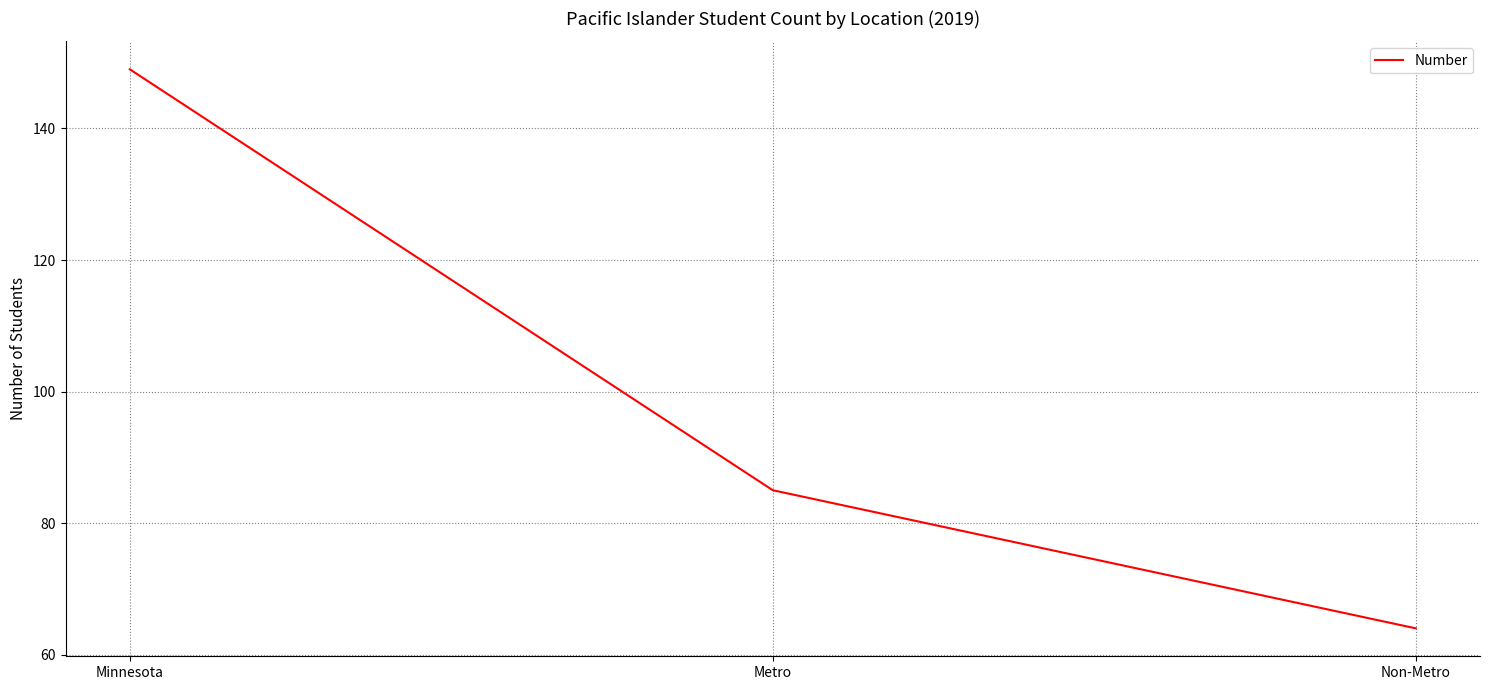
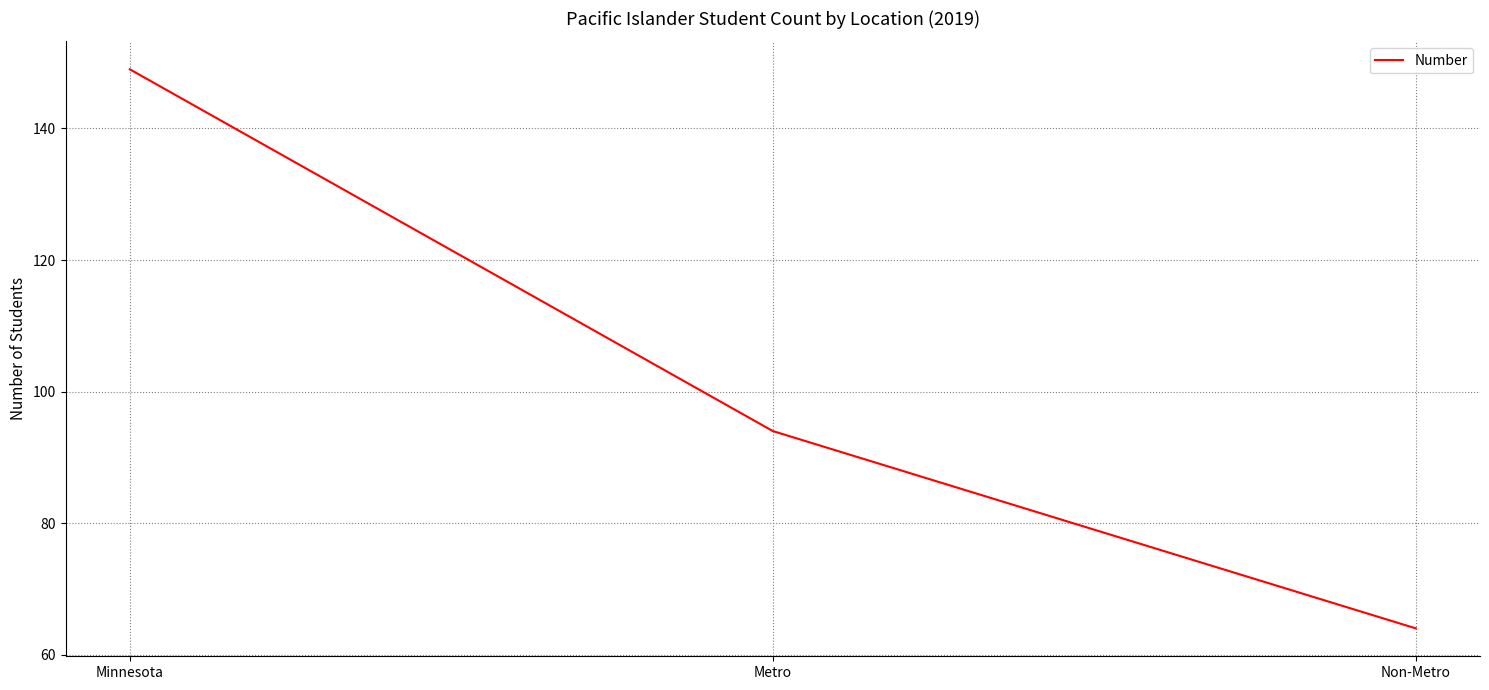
Metro: 85 -> 94
